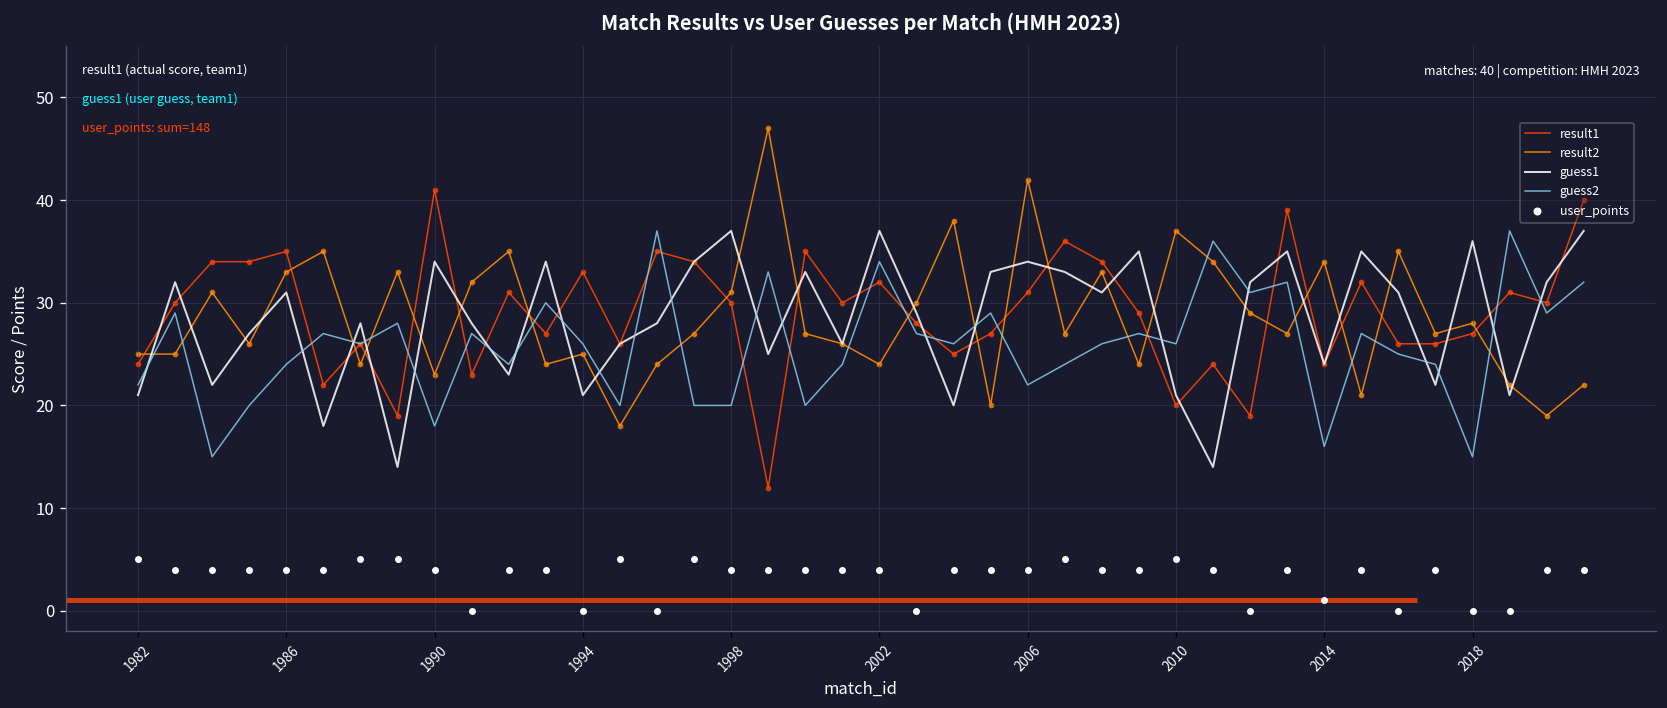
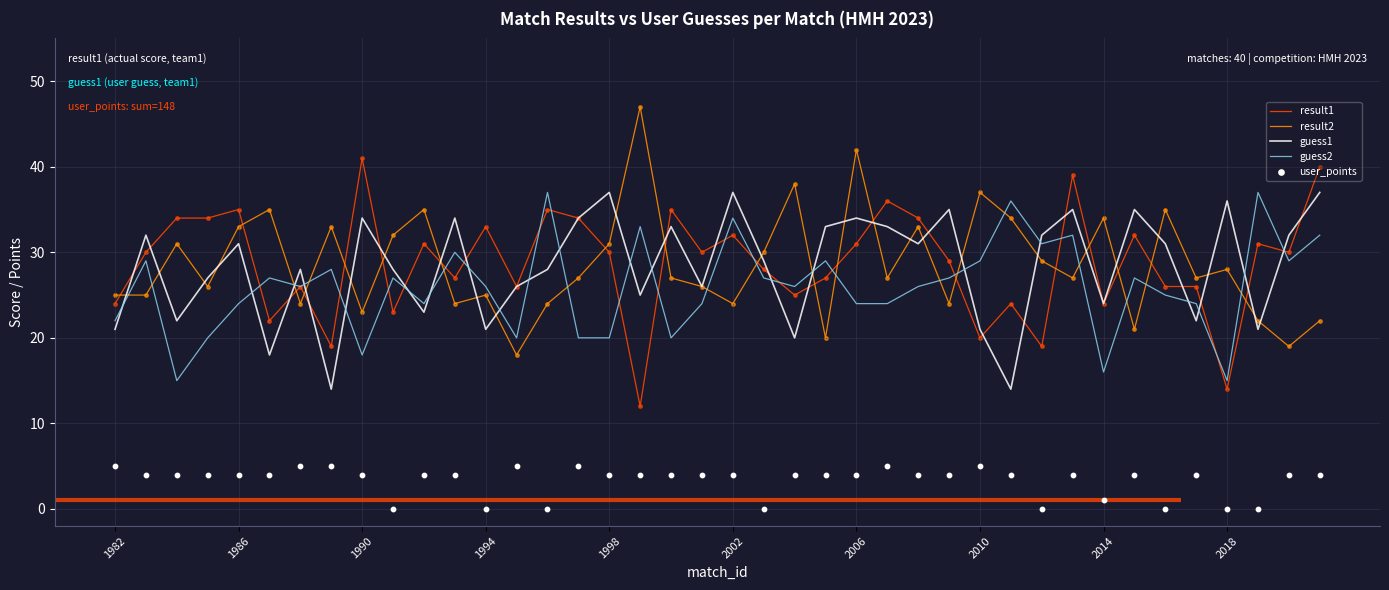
guess2, 2006: 22 -> 24
guess2, 2010: 26 -> 29
result1, 2018: 27 -> 14
